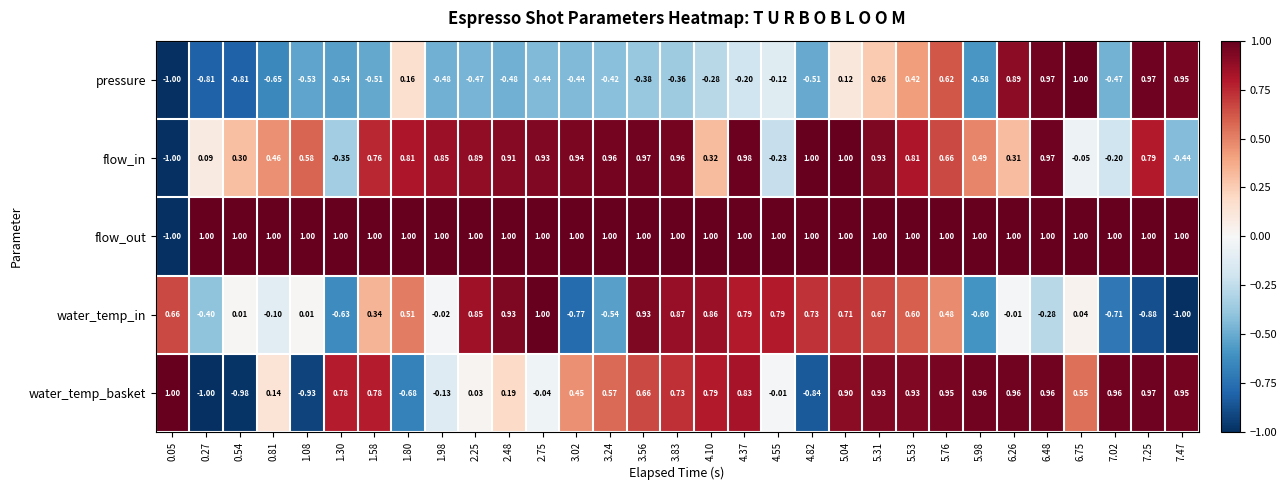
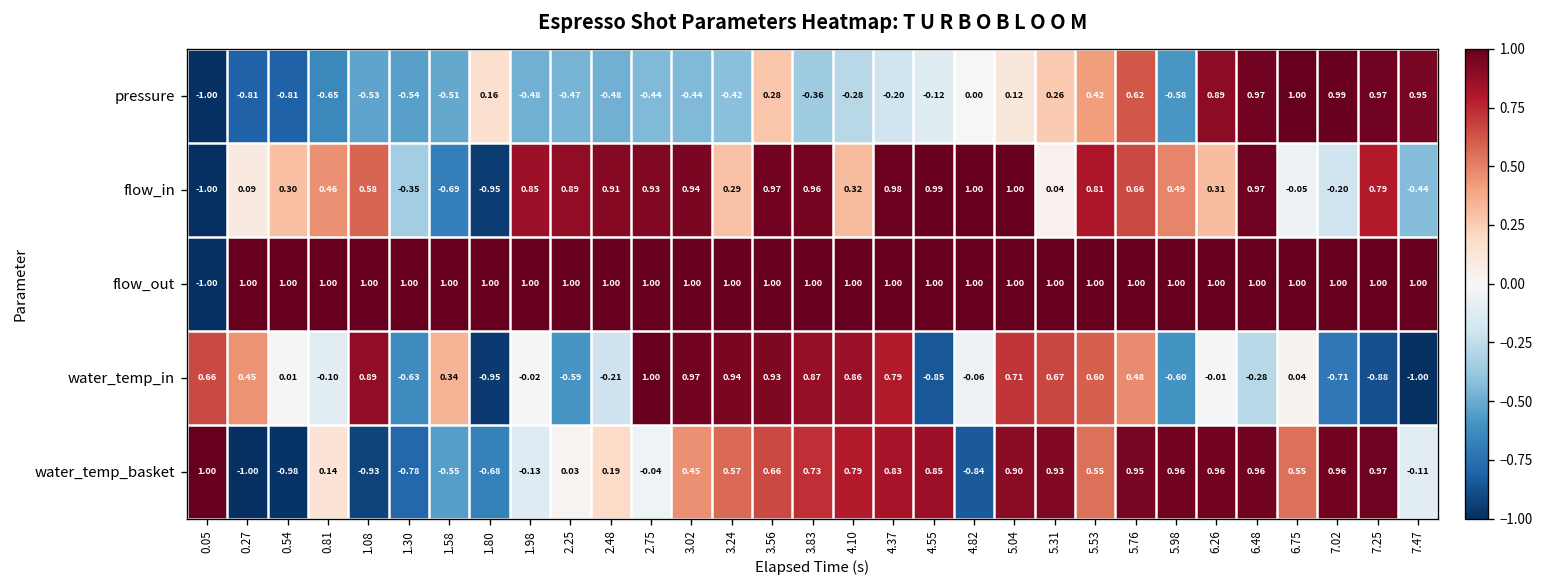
pressure, 3.56: -0.38 -> 0.28
pressure, 4.82: -0.51 -> 0.00
pressure, 7.02: -0.47 -> 0.99
flow_in, 1.58: 0.76 -> -0.69
flow_in, 1.80: 0.81 -> -0.95
flow_in, 3.24: 0.96 -> 0.29
flow_in, 4.55: -0.23 -> 0.99
flow_in, 5.31: 0.93 -> 0.04
water_temp_in, 0.27: -0.40 -> 0.45
water_temp_in, 1.08: 0.01 -> 0.89
water_temp_in, 1.80: 0.51 -> -0.95
water_temp_in, 2.25: 0.85 -> -0.59
water_temp_in, 2.48: 0.93 -> -0.21
water_temp_in, 3.02: -0.77 -> 0.97
water_temp_in, 3.24: -0.54 -> 0.94
water_temp_in, 4.55: 0.79 -> -0.85
water_temp_in, 4.82: 0.73 -> -0.06
water_temp_basket, 1.30: 0.78 -> -0.78
water_temp_basket, 1.58: 0.78 -> -0.55
water_temp_basket, 4.55: -0.01 -> 0.85
water_temp_basket, 5.53: 0.93 -> 0.55
water_temp_basket, 7.47: 0.95 -> -0.11
